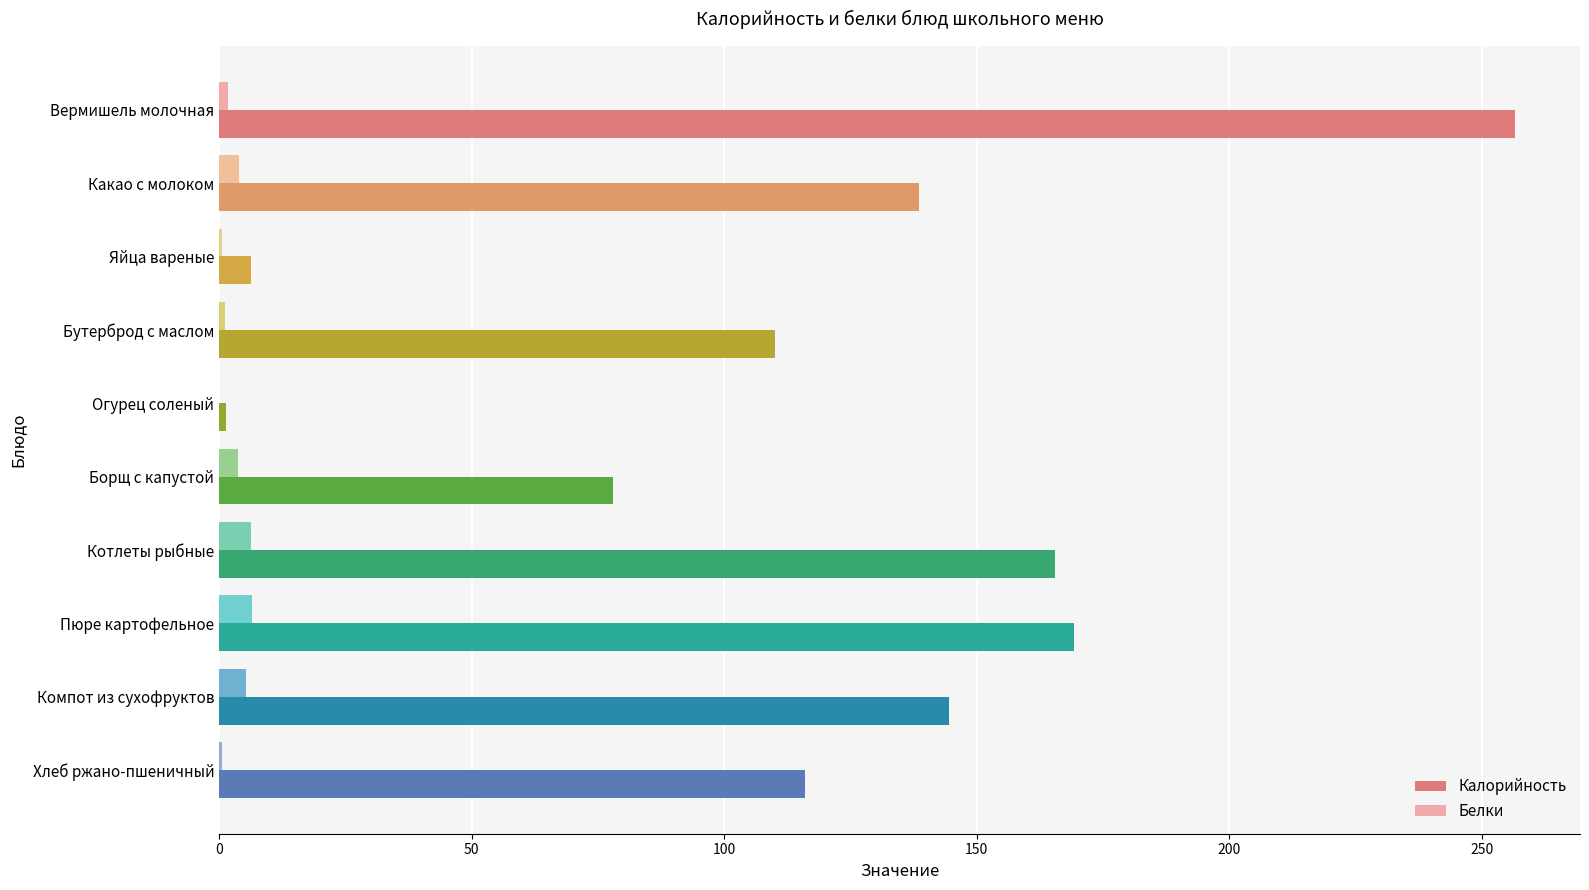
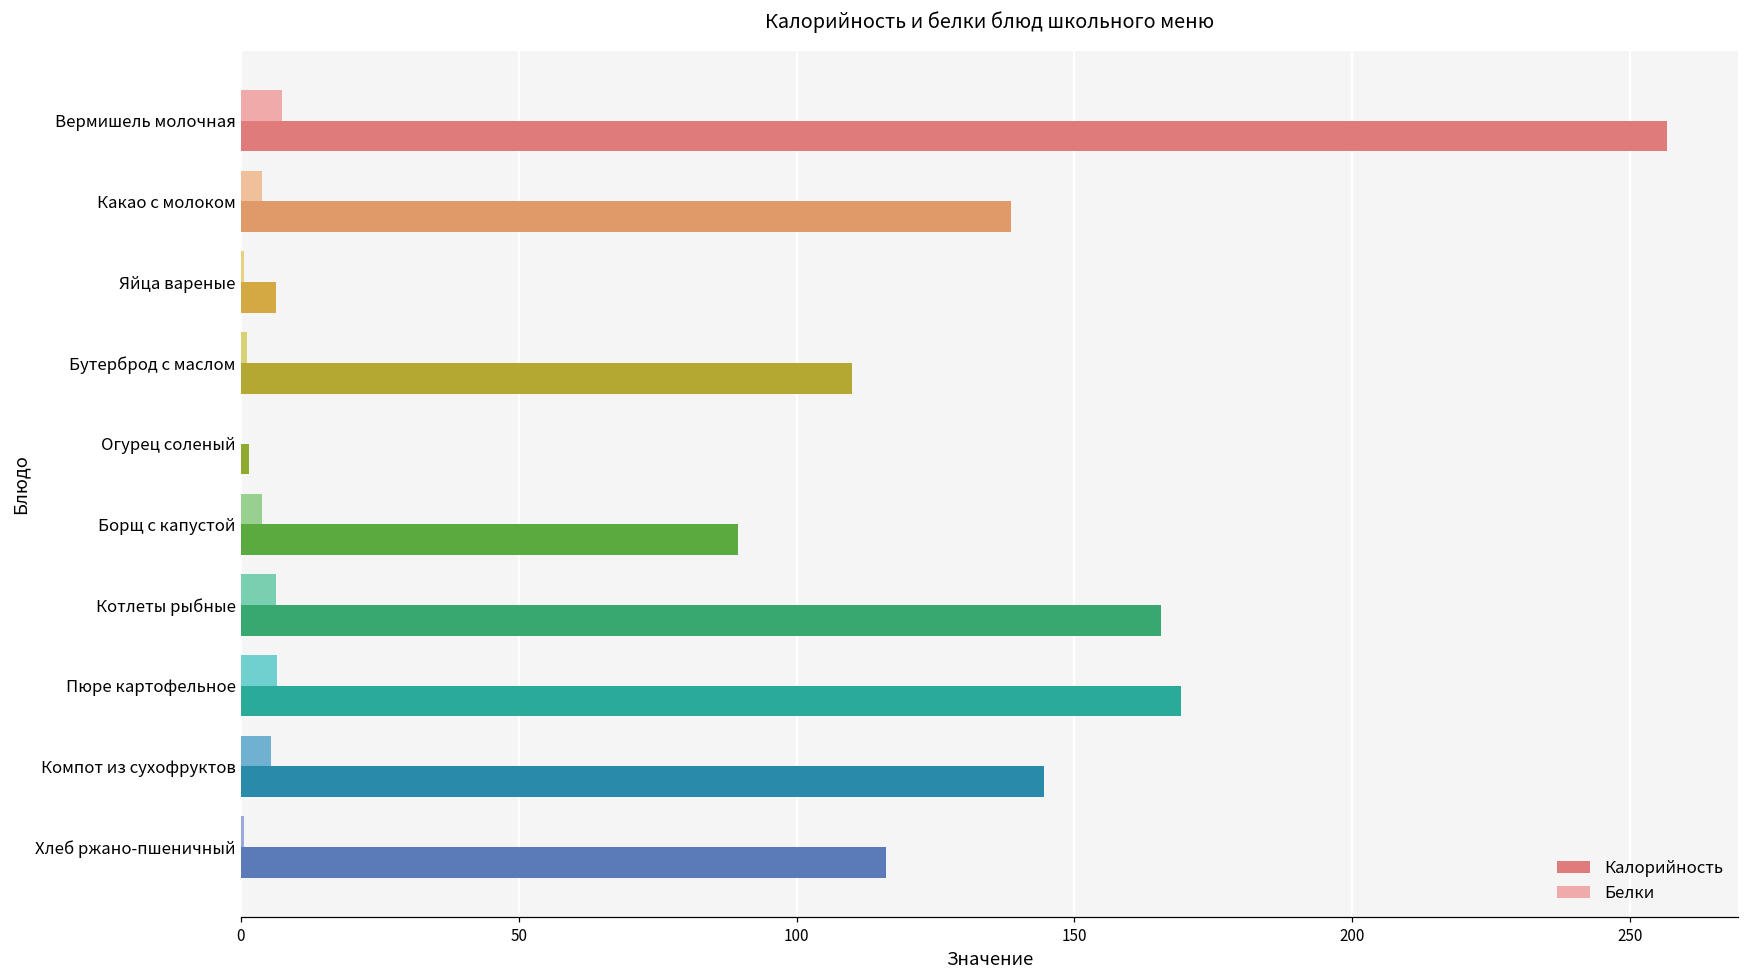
Белки, Вермишель молочная: 2 -> 7
Калорийность, Борщ с капустой: 78 -> 89
